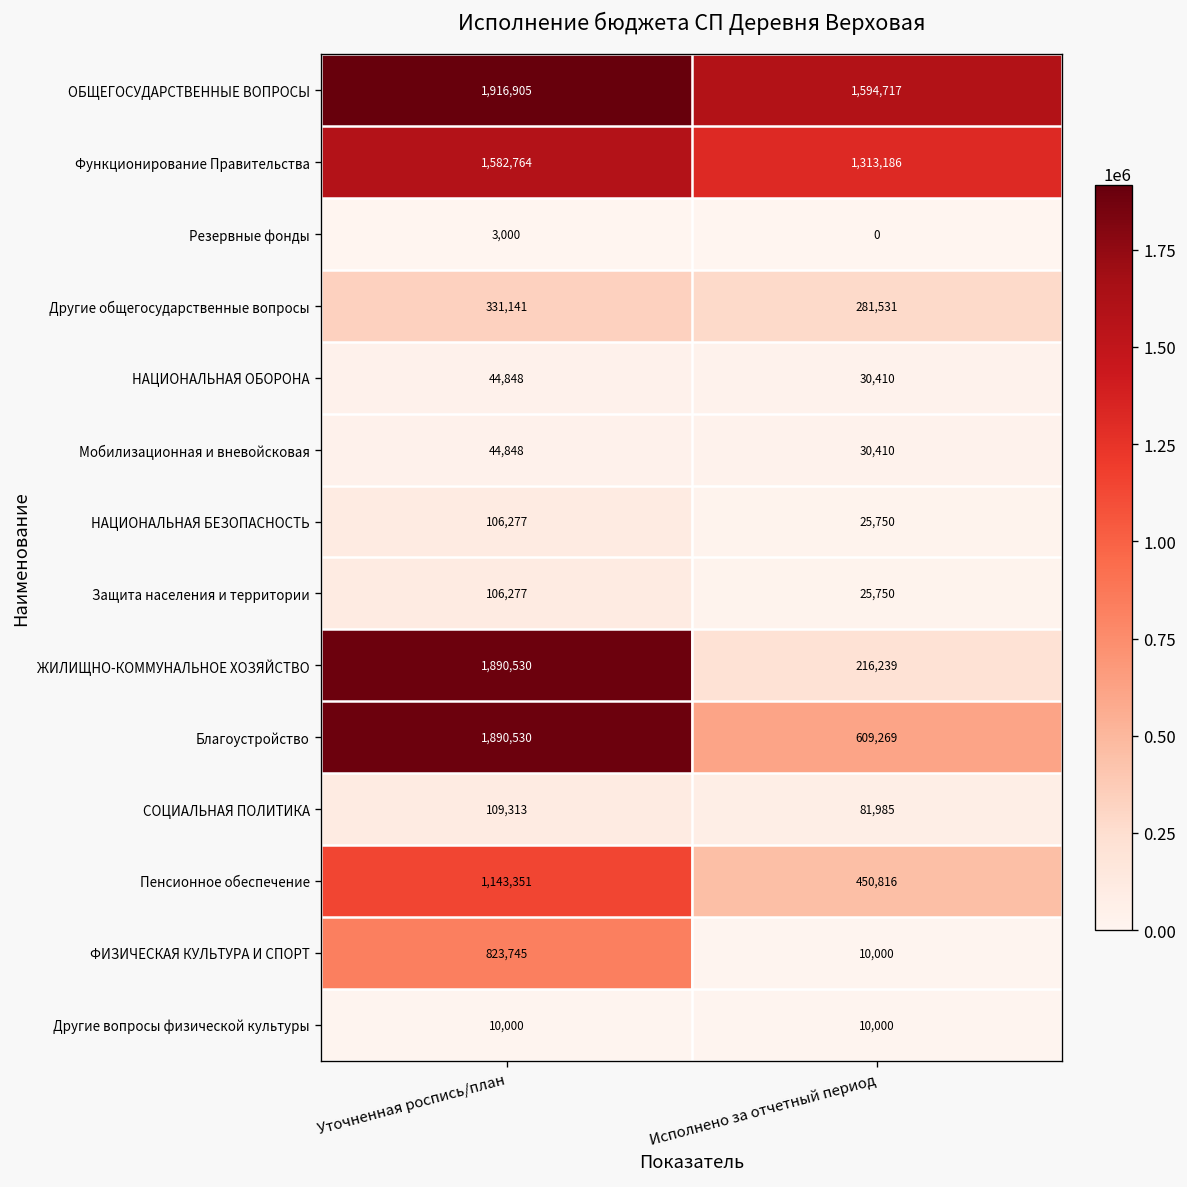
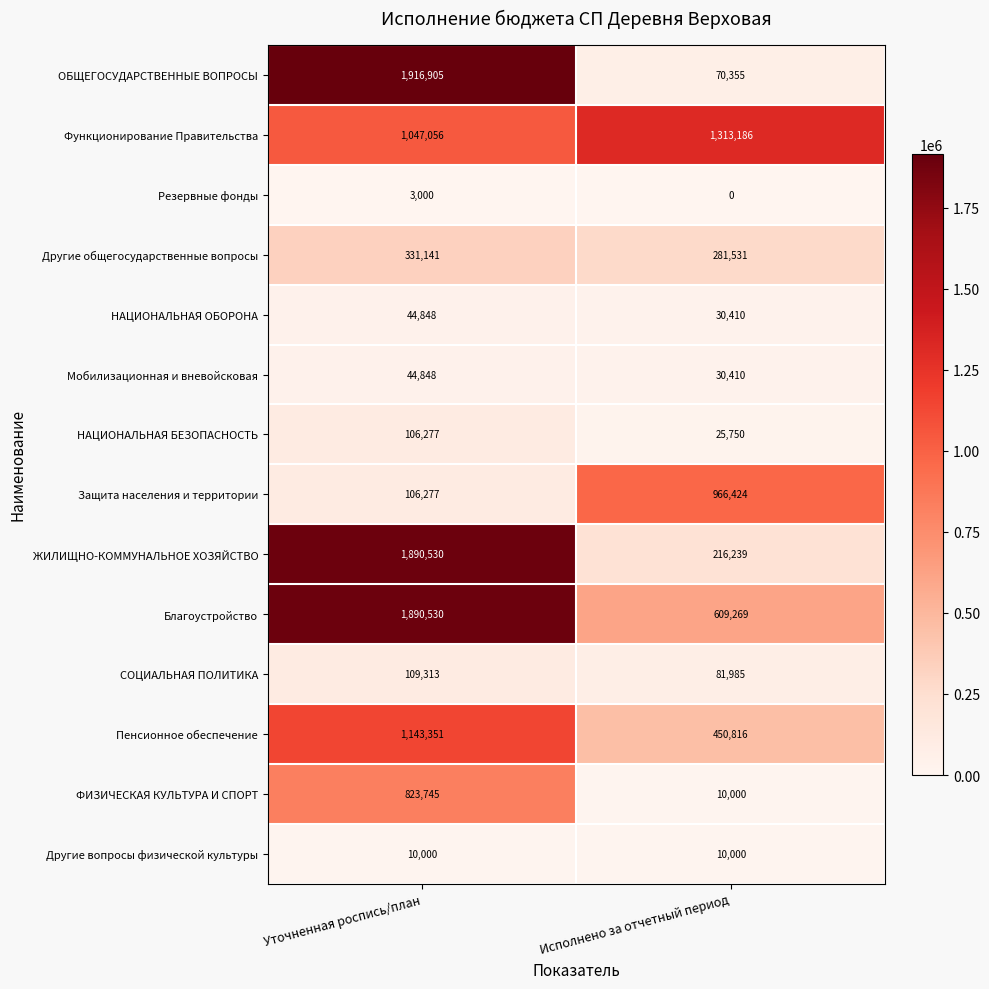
ОБЩЕГОСУДАРСТВЕННЫЕ ВОПРОСЫ, Исполнено за отчетный период: 1,594,717 -> 70,355
Функционирование Правительства, Уточненная роспись/план: 1,582,764 -> 1,047,056
Защита населения и территории, Исполнено за отчетный период: 25,750 -> 966,424
